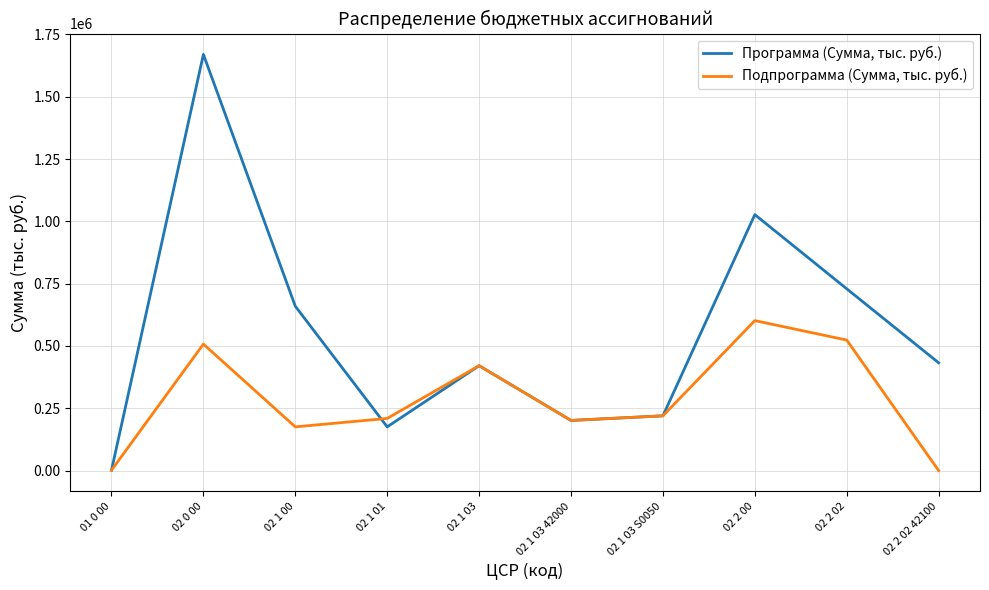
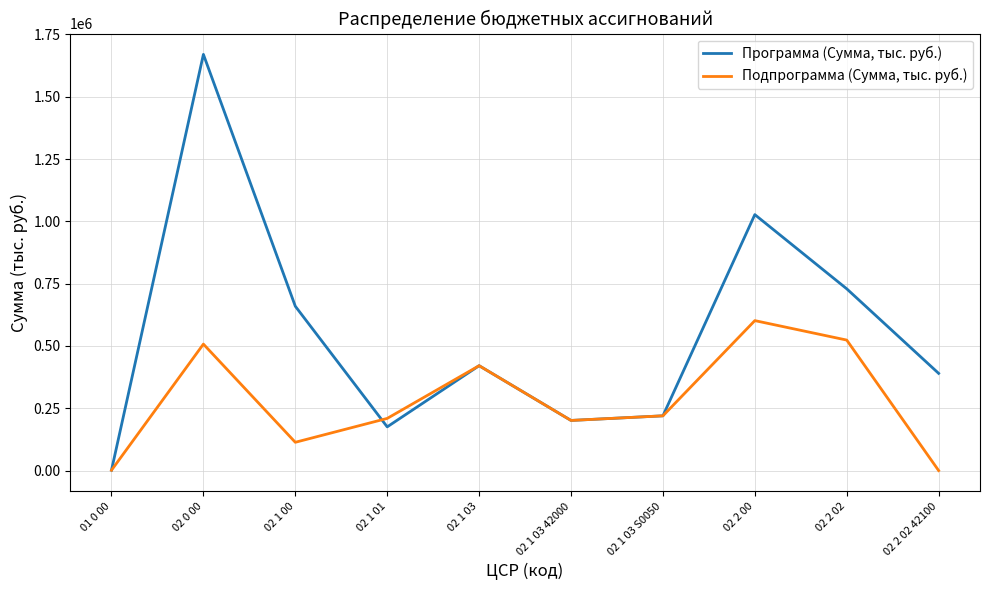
Подпрограмма (Сумма, тыс. руб.), 02 1 00: 180000 -> 110000
Программа (Сумма, тыс. руб.), 02 2 02 42100: 430000 -> 390000
